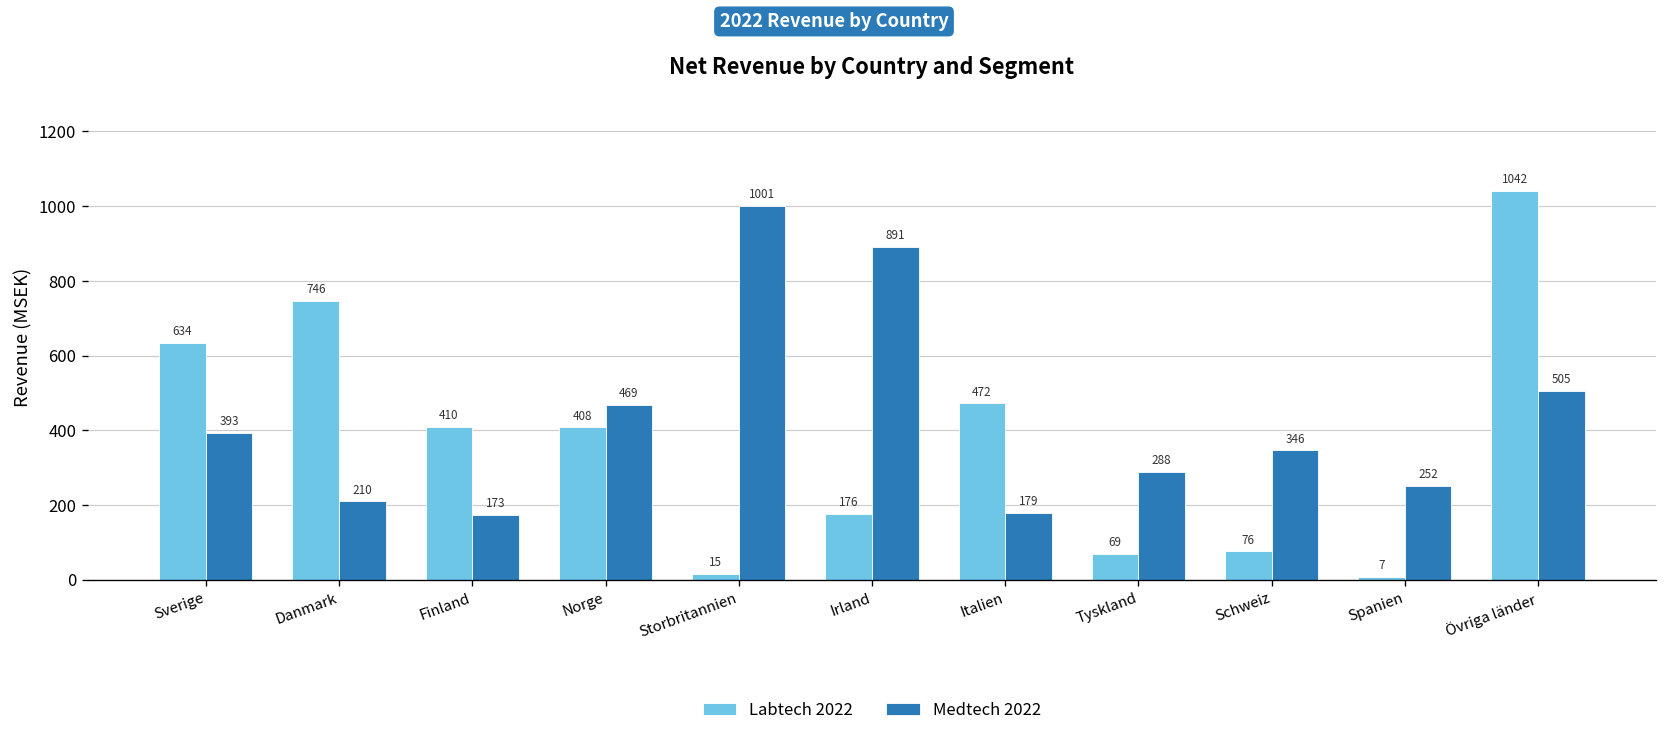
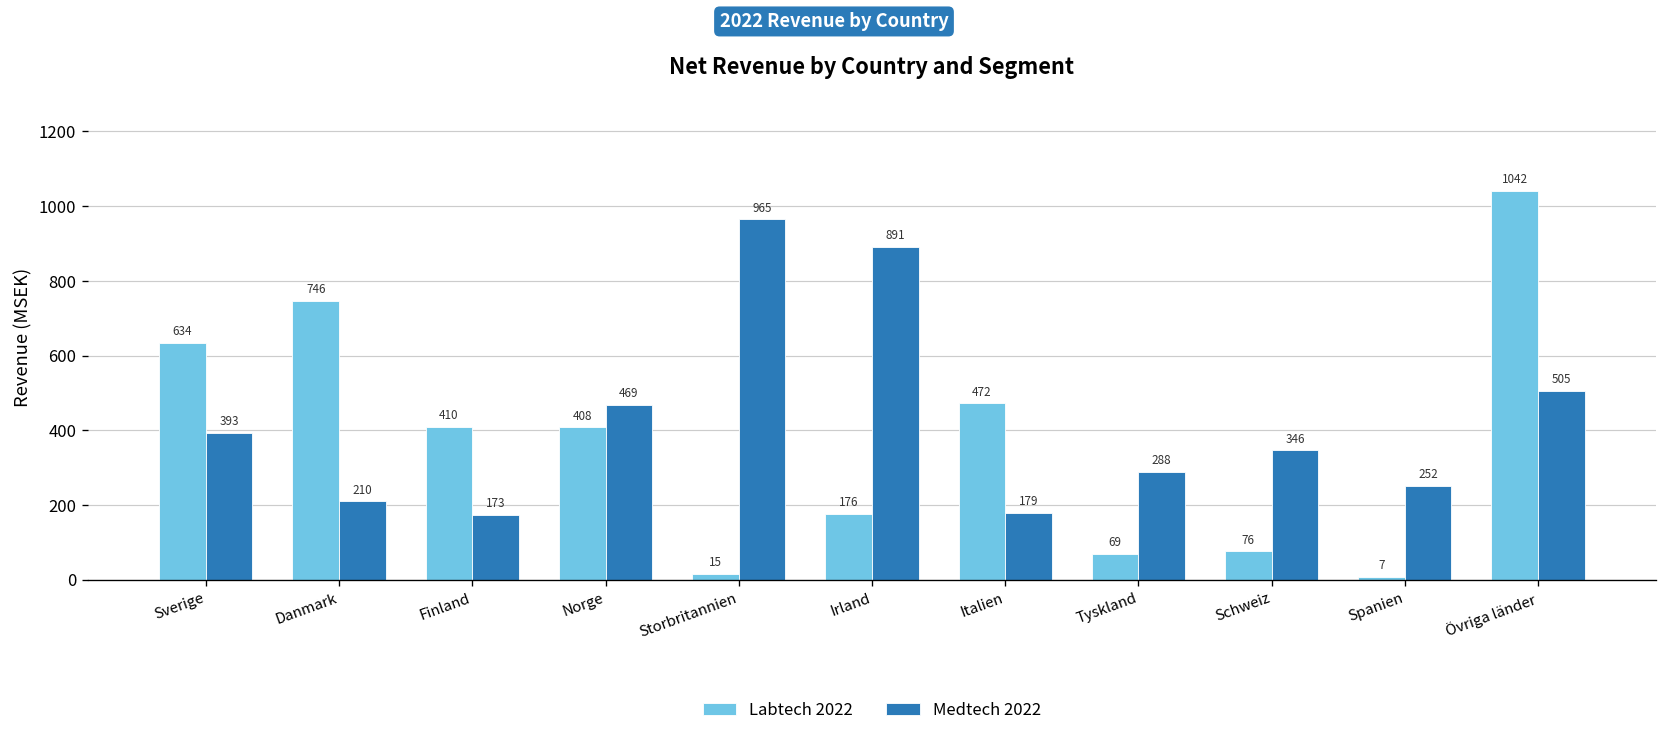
Medtech 2022, Storbritannien: 1001 -> 965
